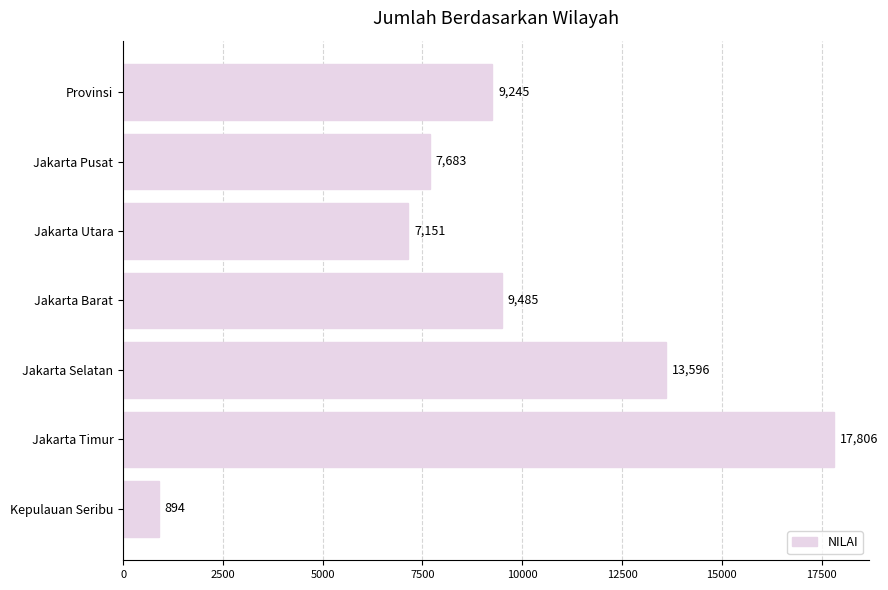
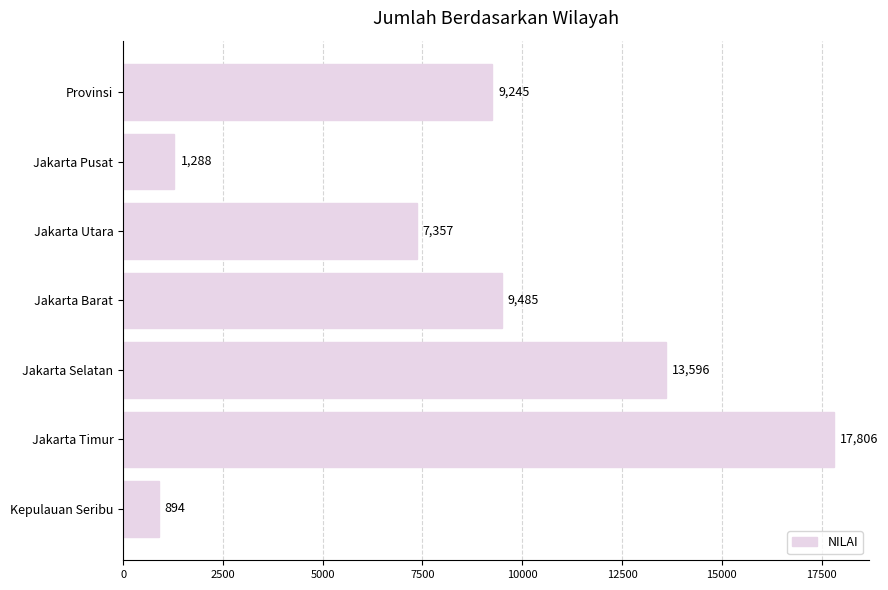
Jakarta Pusat: 7,683 -> 1,288
Jakarta Utara: 7,151 -> 7,357
